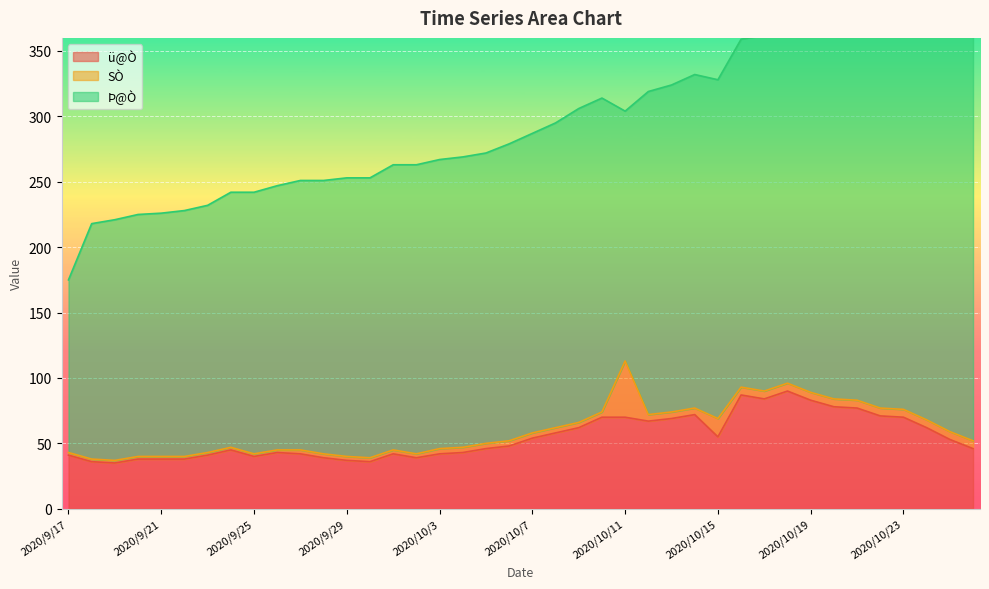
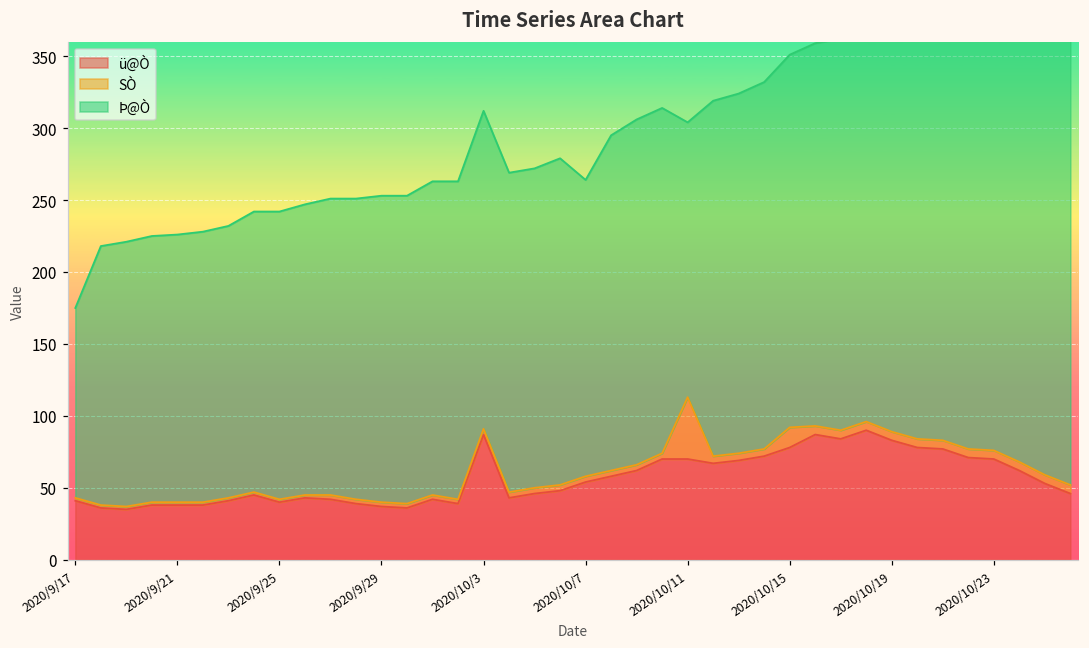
ü@Ò, 2020/10/3: 42 -> 87
Þ@Ò, 2020/10/7: 229 -> 206
ü@Ò, 2020/10/15: 55 -> 78
